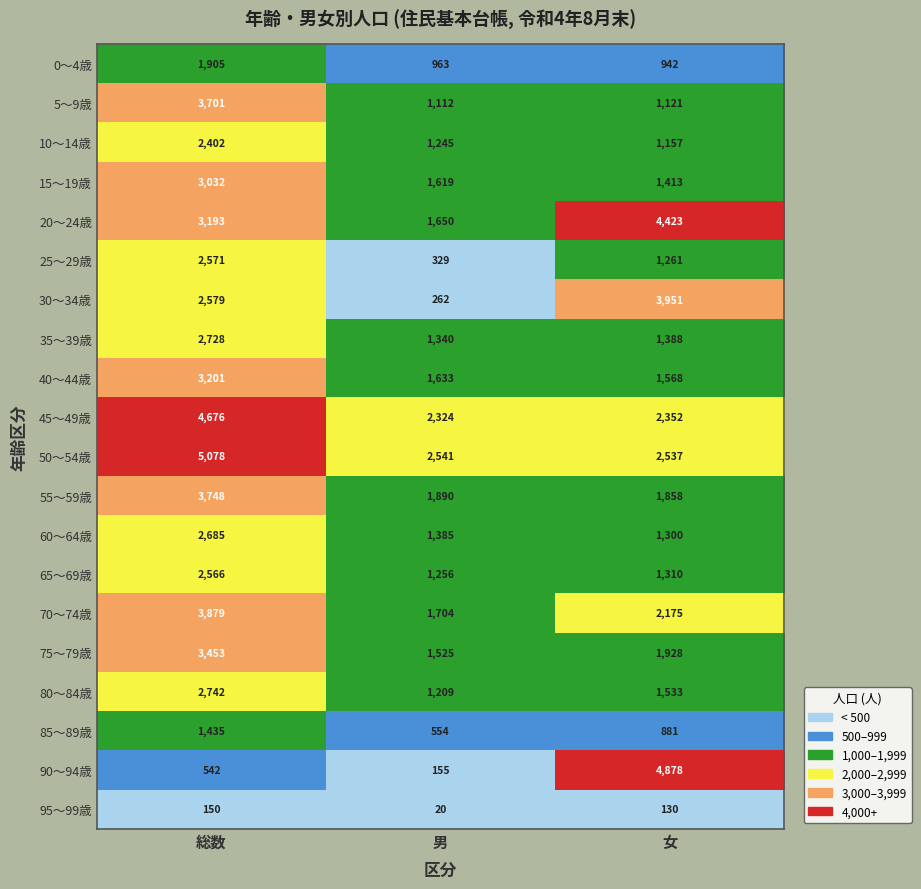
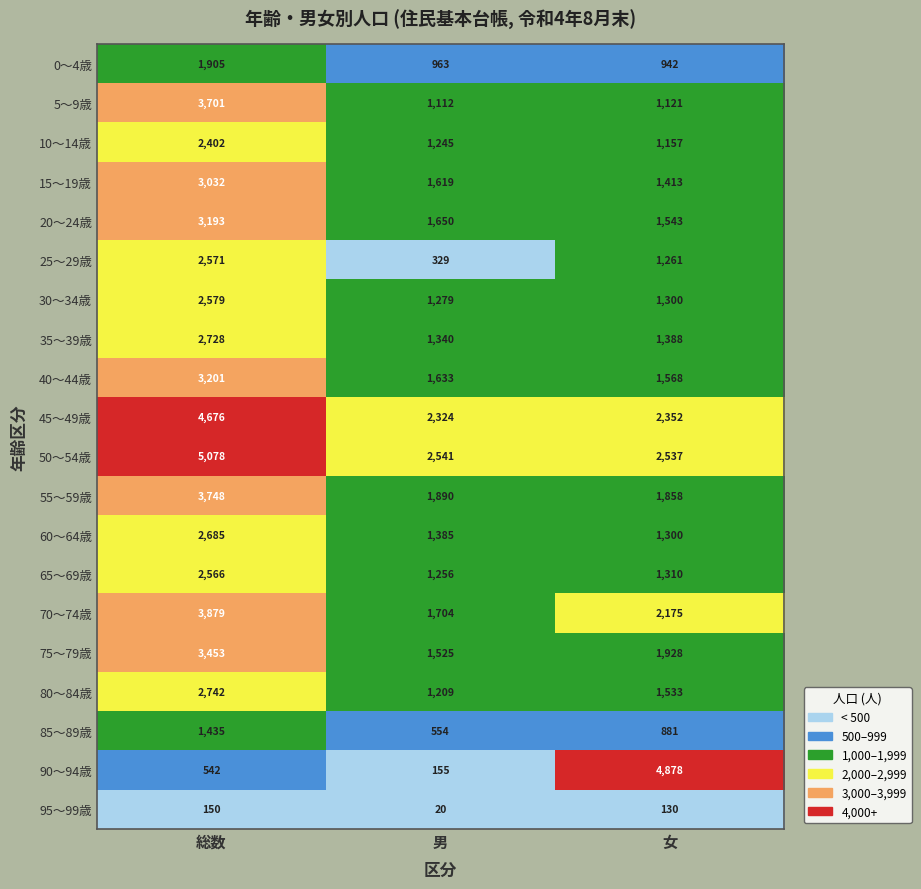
20～24歳, 女: 4,423 -> 1,543
30～34歳, 男: 262 -> 1,279
30～34歳, 女: 3,951 -> 1,300
